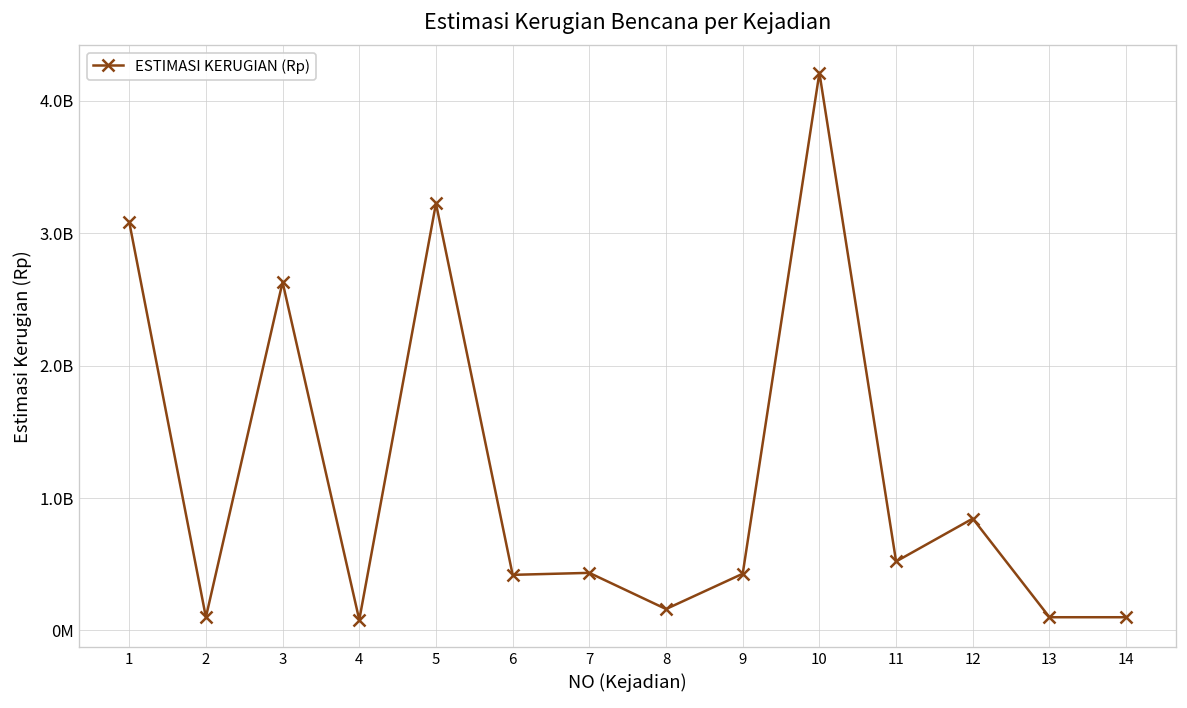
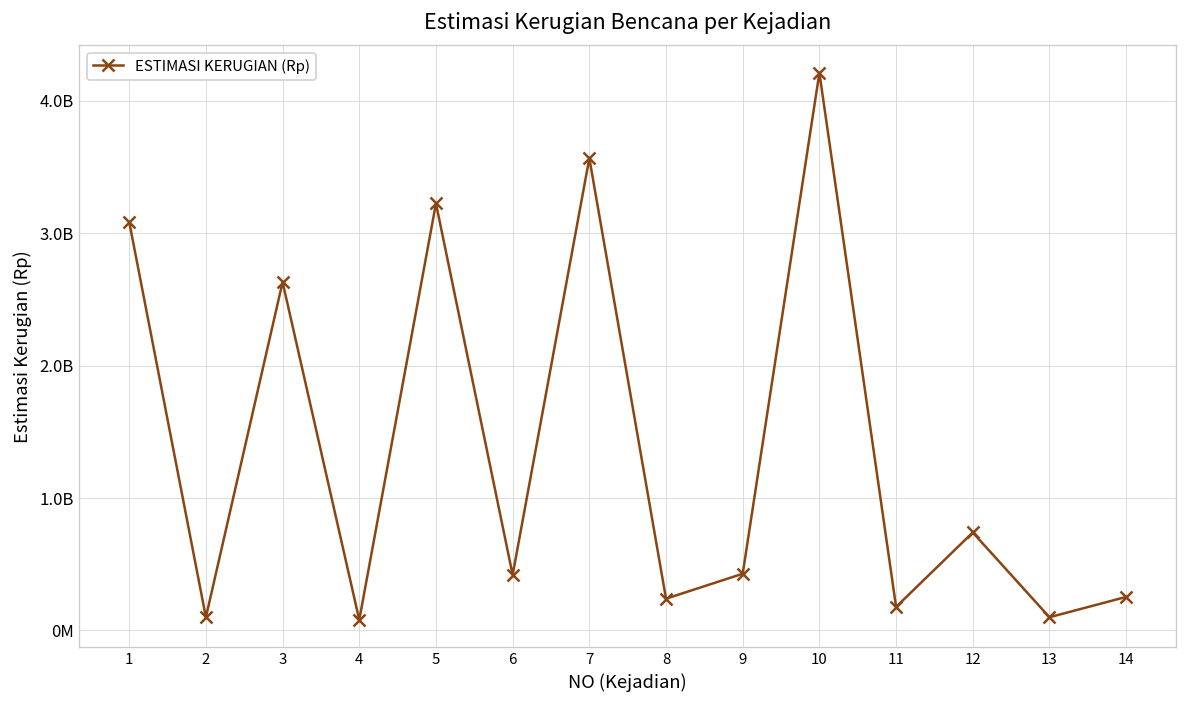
7: 440000000 -> 3570000000
8: 160000000 -> 240000000
11: 520000000 -> 180000000
12: 850000000 -> 740000000
14: 100000000 -> 250000000
